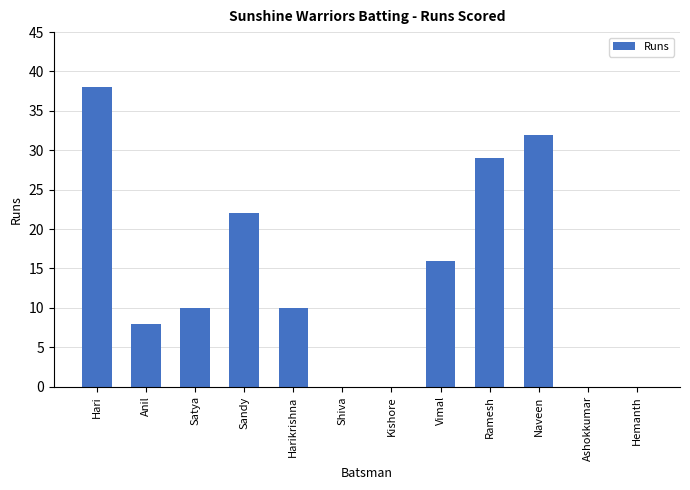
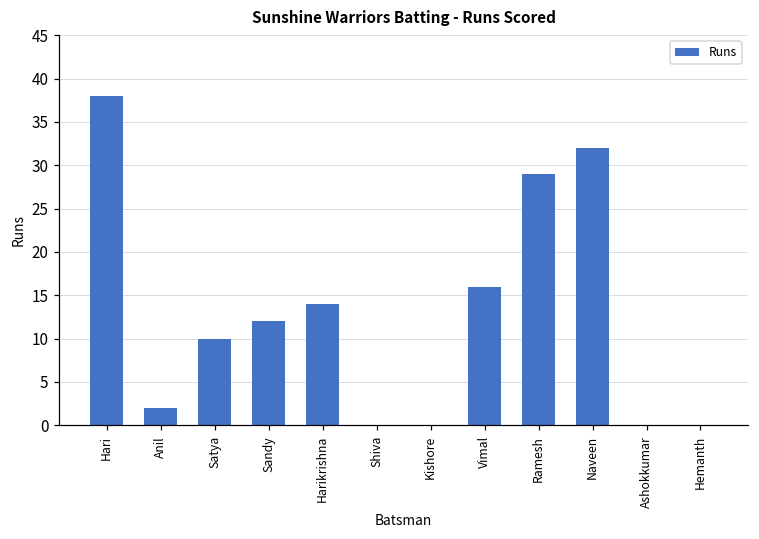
Anil: 8 -> 2
Sandy: 22 -> 12
Harikrishna: 10 -> 14
